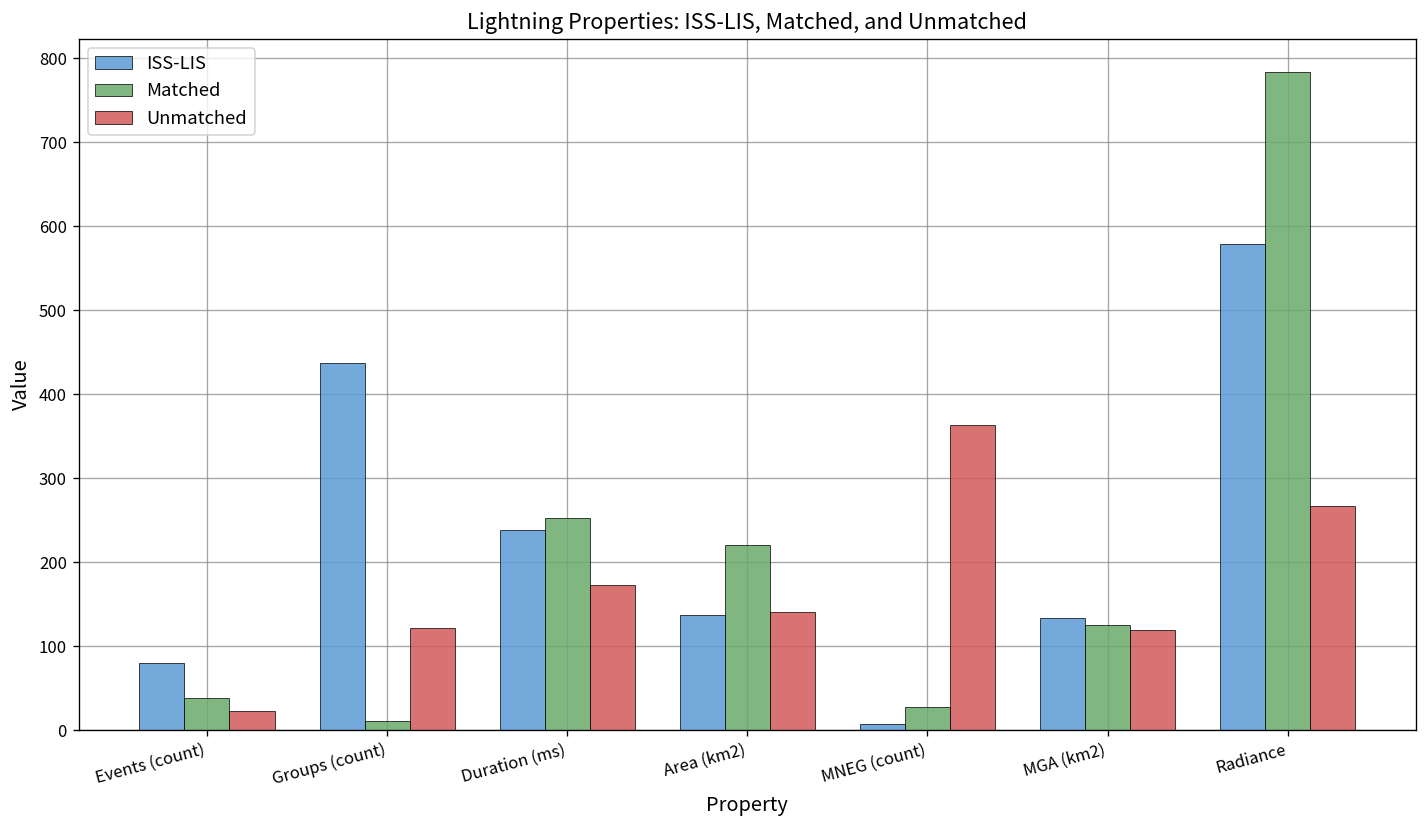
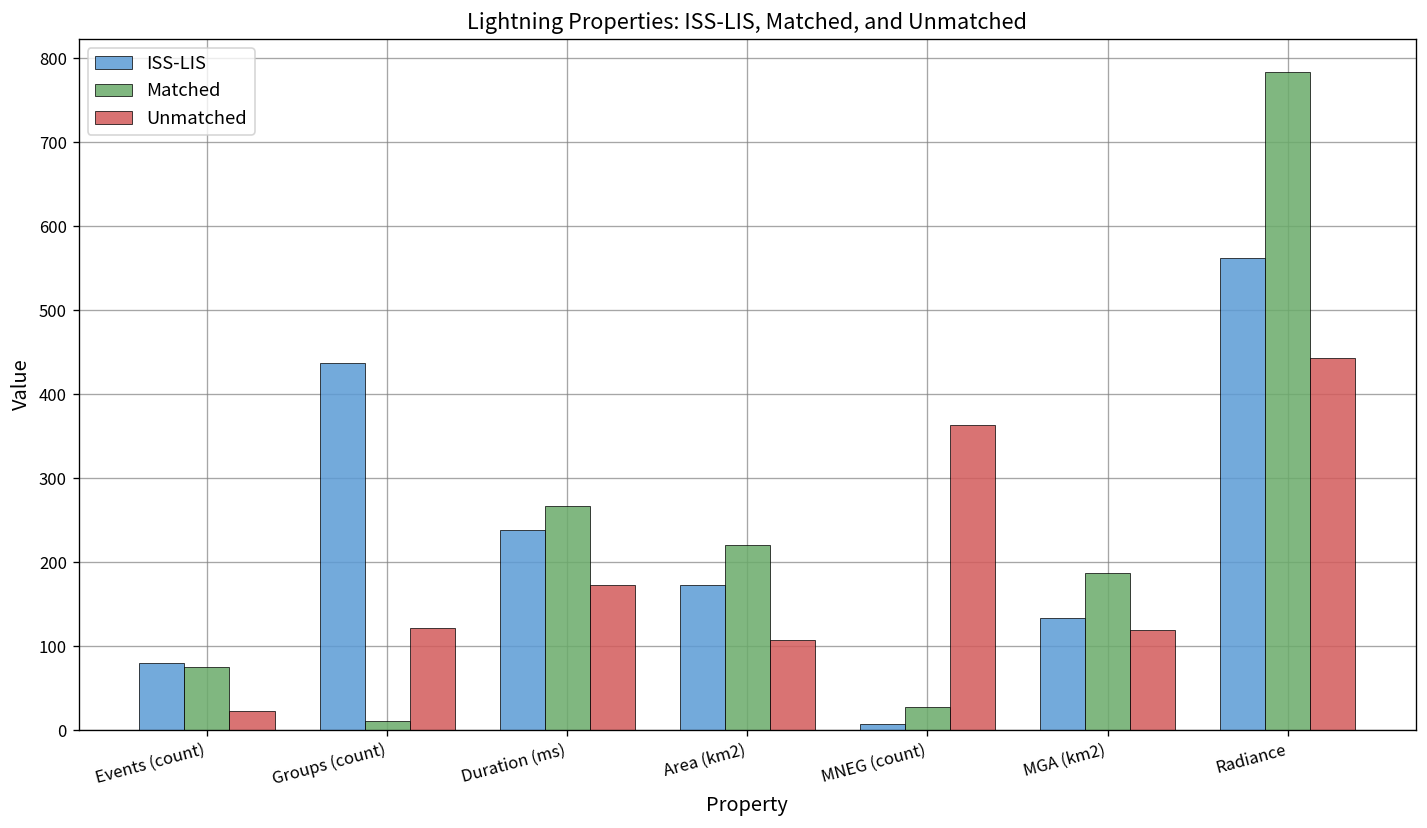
Matched, Events (count): 40 -> 70
Matched, Duration (ms): 250 -> 270
ISS-LIS, Area (km2): 140 -> 170
Unmatched, Area (km2): 140 -> 110
Matched, MGA (km2): 120 -> 190
ISS-LIS, Radiance: 580 -> 560
Unmatched, Radiance: 270 -> 440
